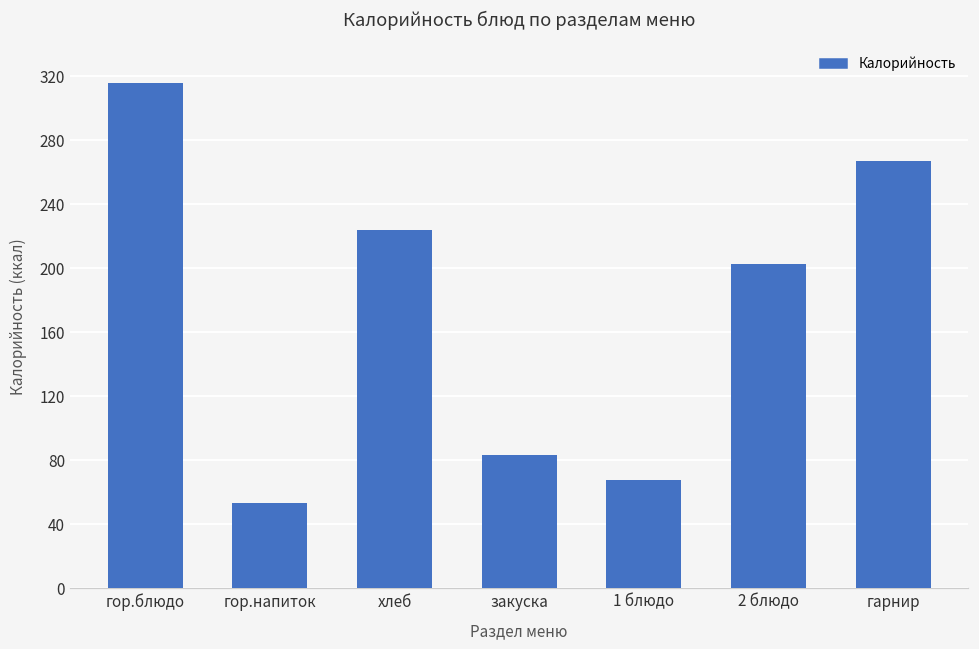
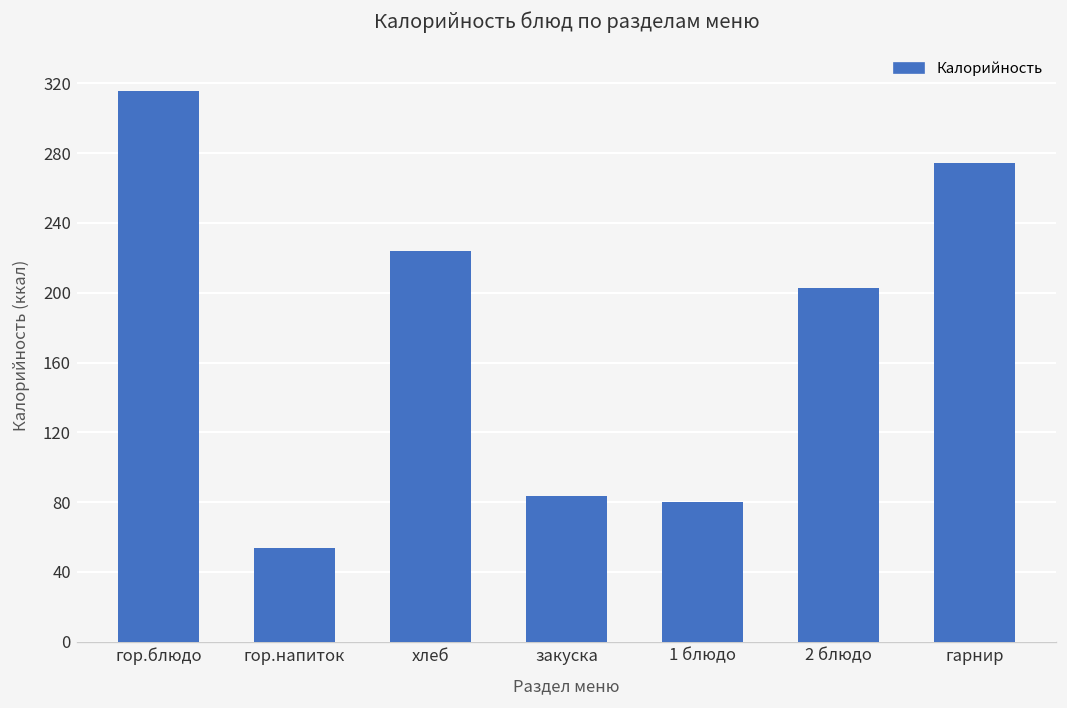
1 блюдо: 68 -> 80
гарнир: 267 -> 275
